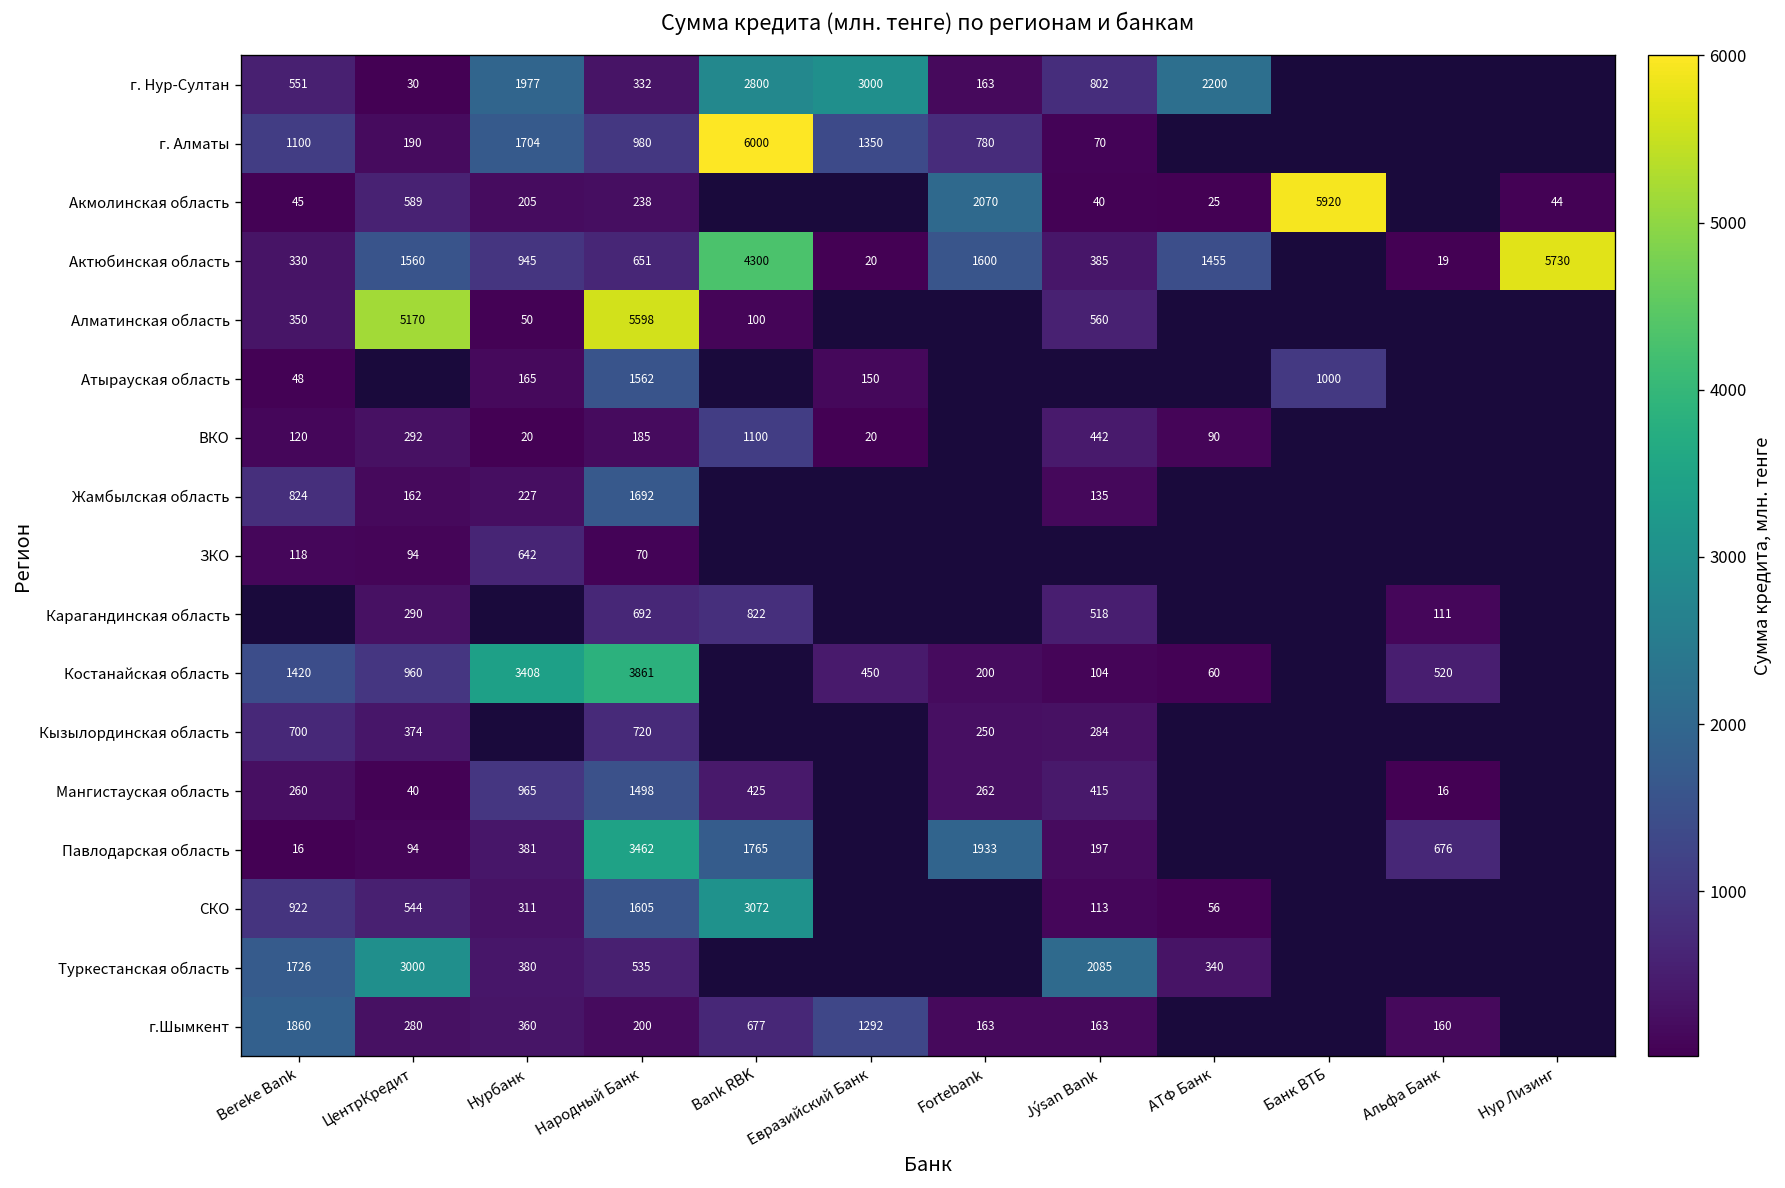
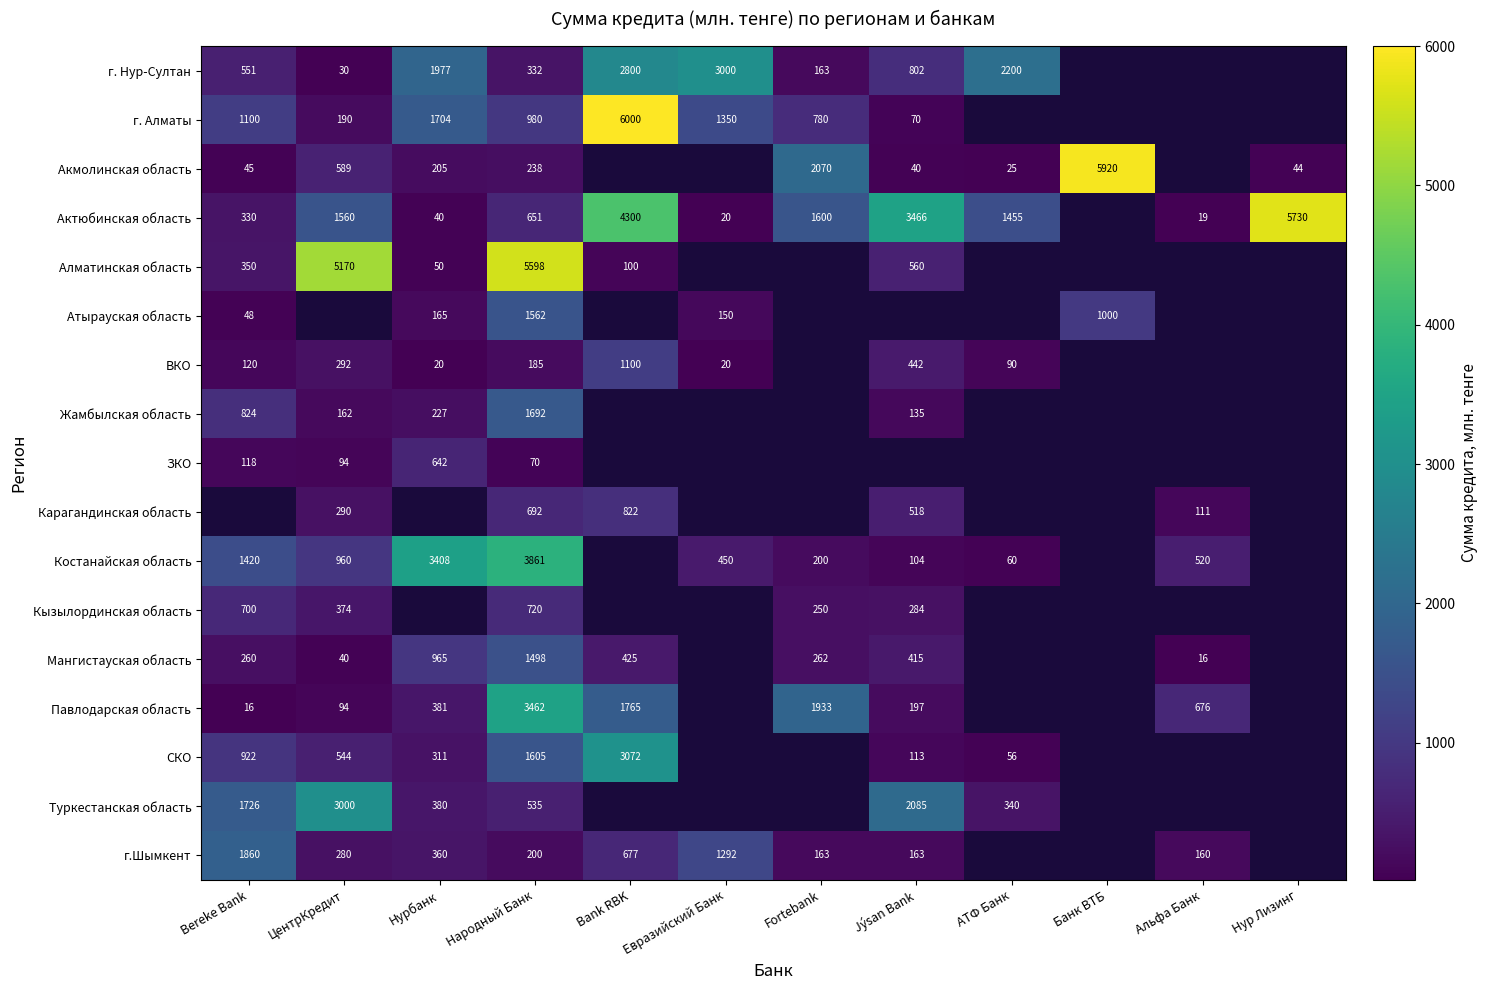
Актюбинская область, Нурбанк: 945 -> 40
Актюбинская область, Jýsan Bank: 385 -> 3466
